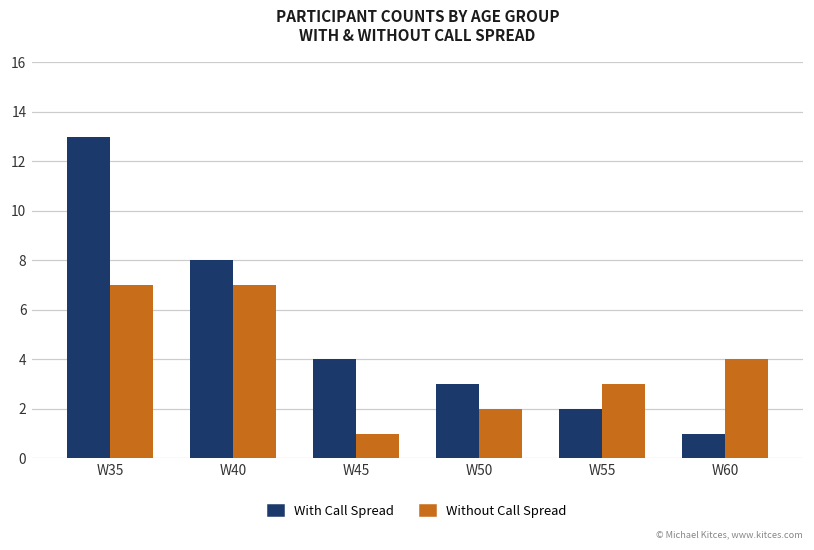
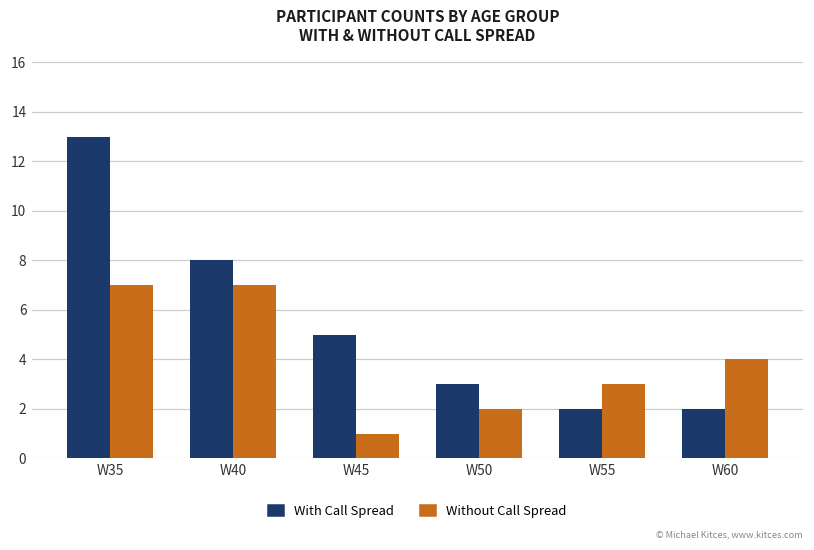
With Call Spread, W45: 4 -> 5
With Call Spread, W60: 1 -> 2
